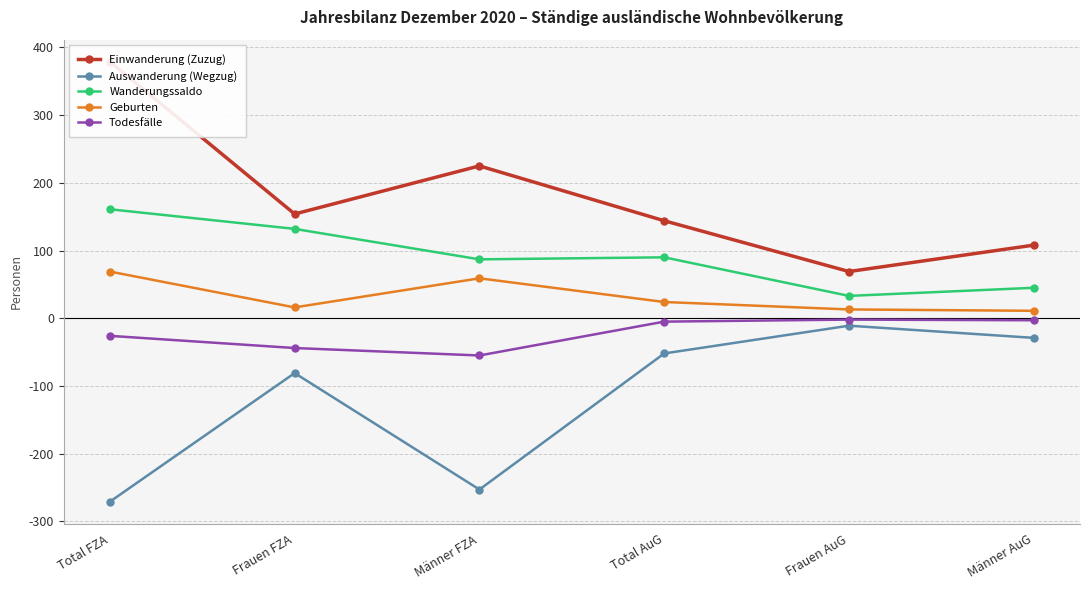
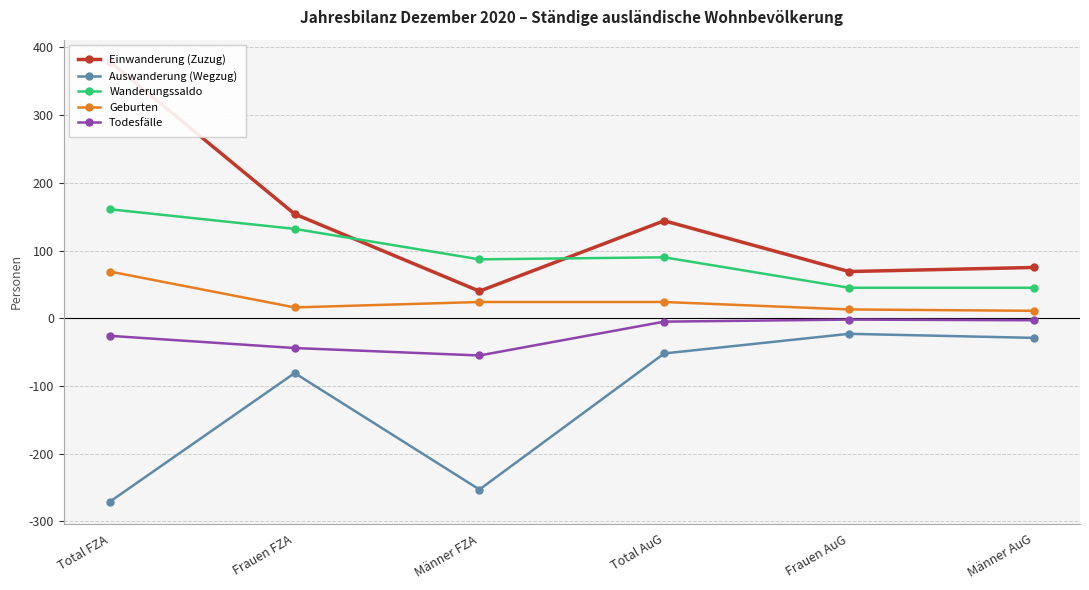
Einwanderung (Zuzug), Männer FZA: 230 -> 40
Geburten, Männer FZA: 60 -> 20
Auswanderung (Wegzug), Frauen AuG: -10 -> -20
Wanderungssaldo, Frauen AuG: 30 -> 50
Einwanderung (Zuzug), Männer AuG: 110 -> 80
